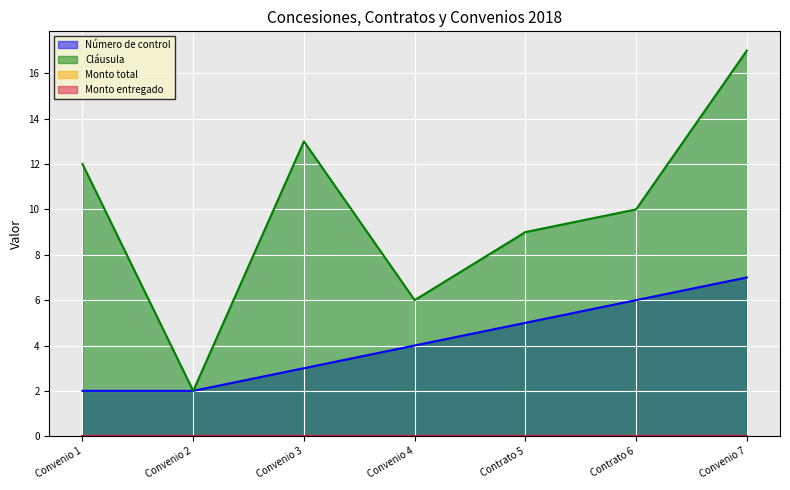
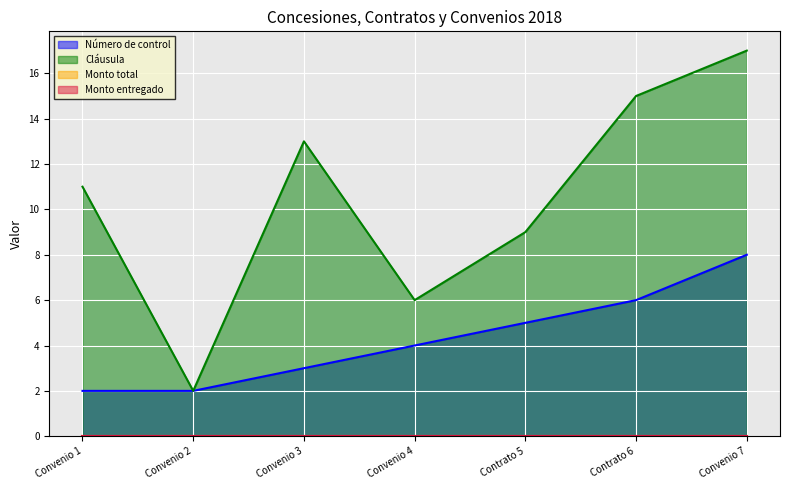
Cláusula, Convenio 1: 12 -> 11
Cláusula, Contrato 6: 10 -> 15
Número de control, Convenio 7: 7 -> 8
